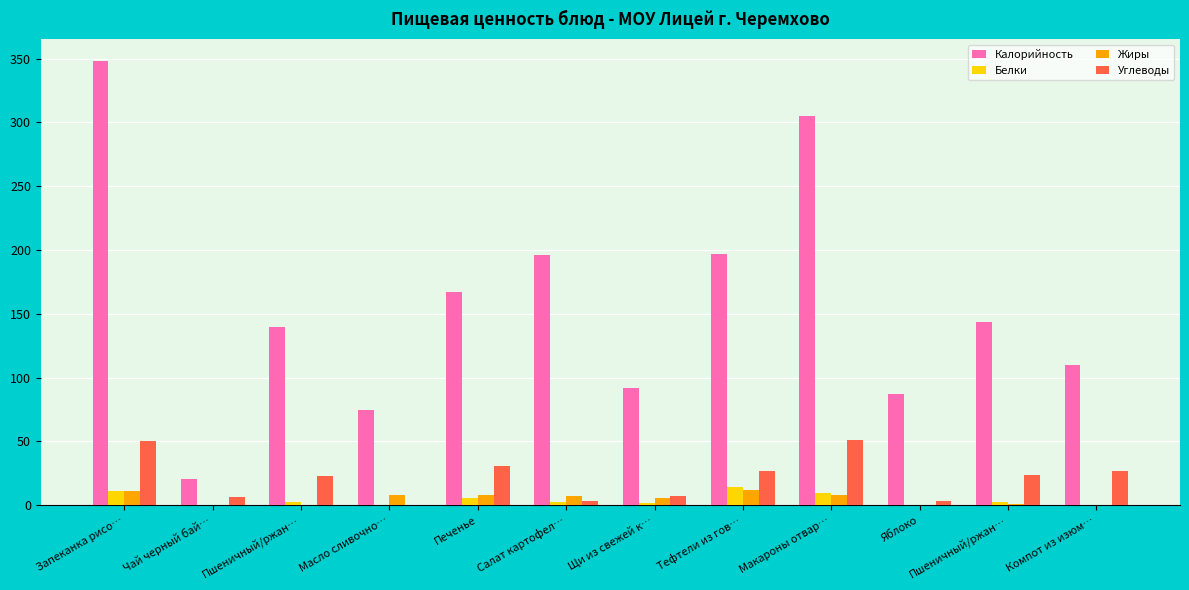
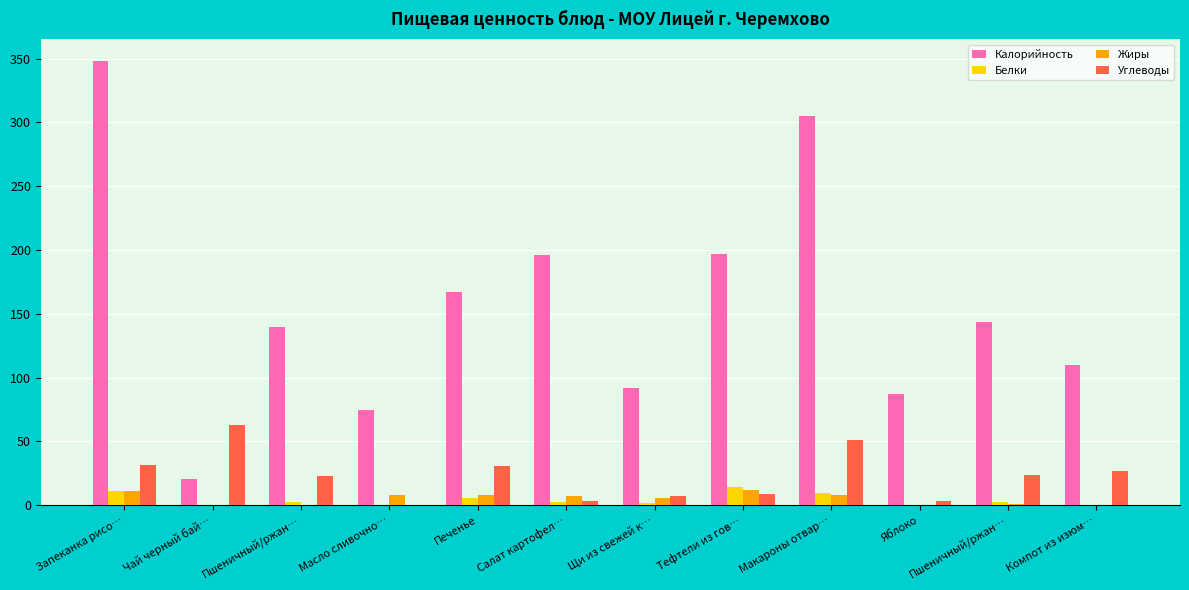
Углеводы, Запеканка рисо…: 50 -> 32
Углеводы, Чай черный бай…: 7 -> 63
Углеводы, Тефтели из гов…: 27 -> 9
